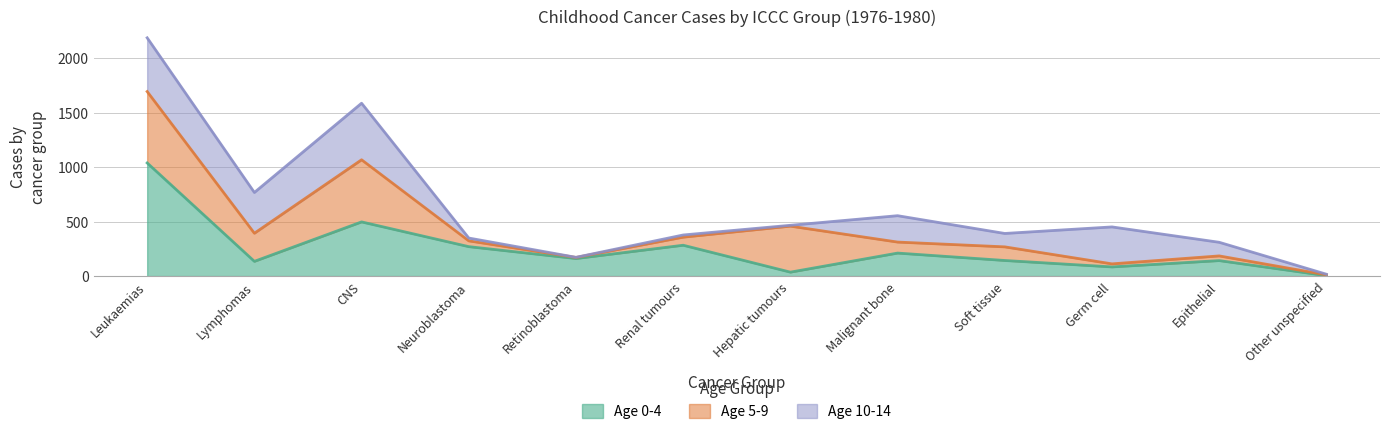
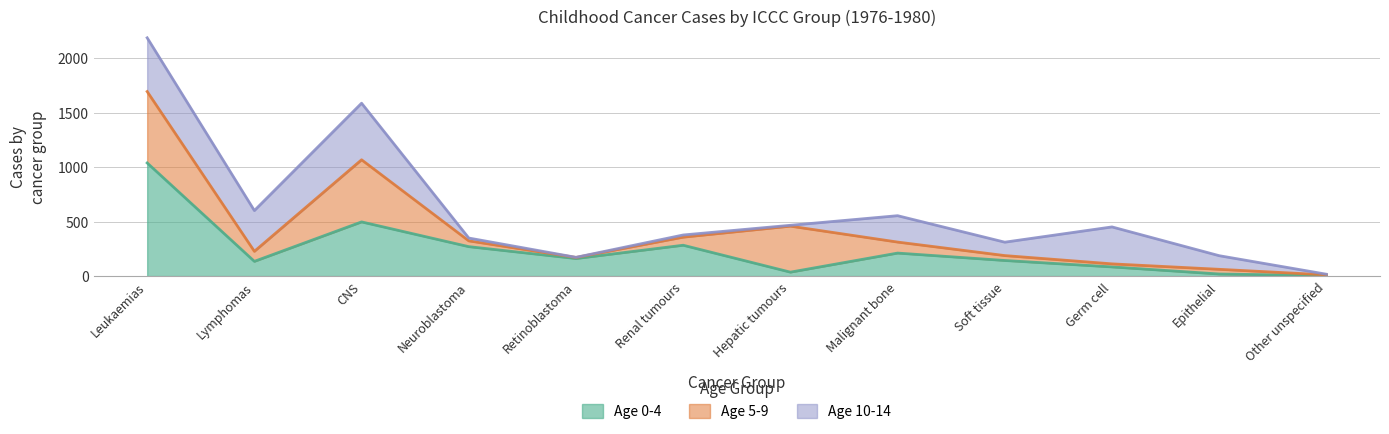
Age 5-9, Lymphomas: 260 -> 90
Age 5-9, Soft tissue: 130 -> 50
Age 0-4, Epithelial: 140 -> 20
